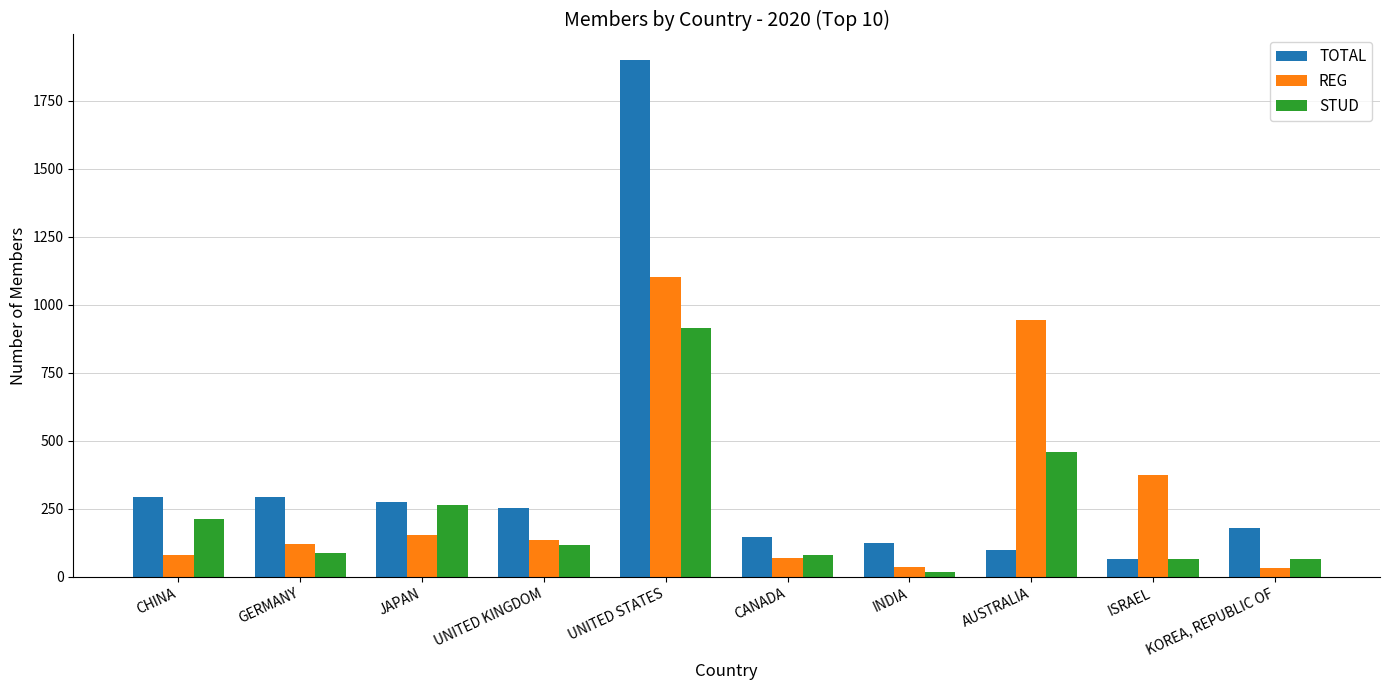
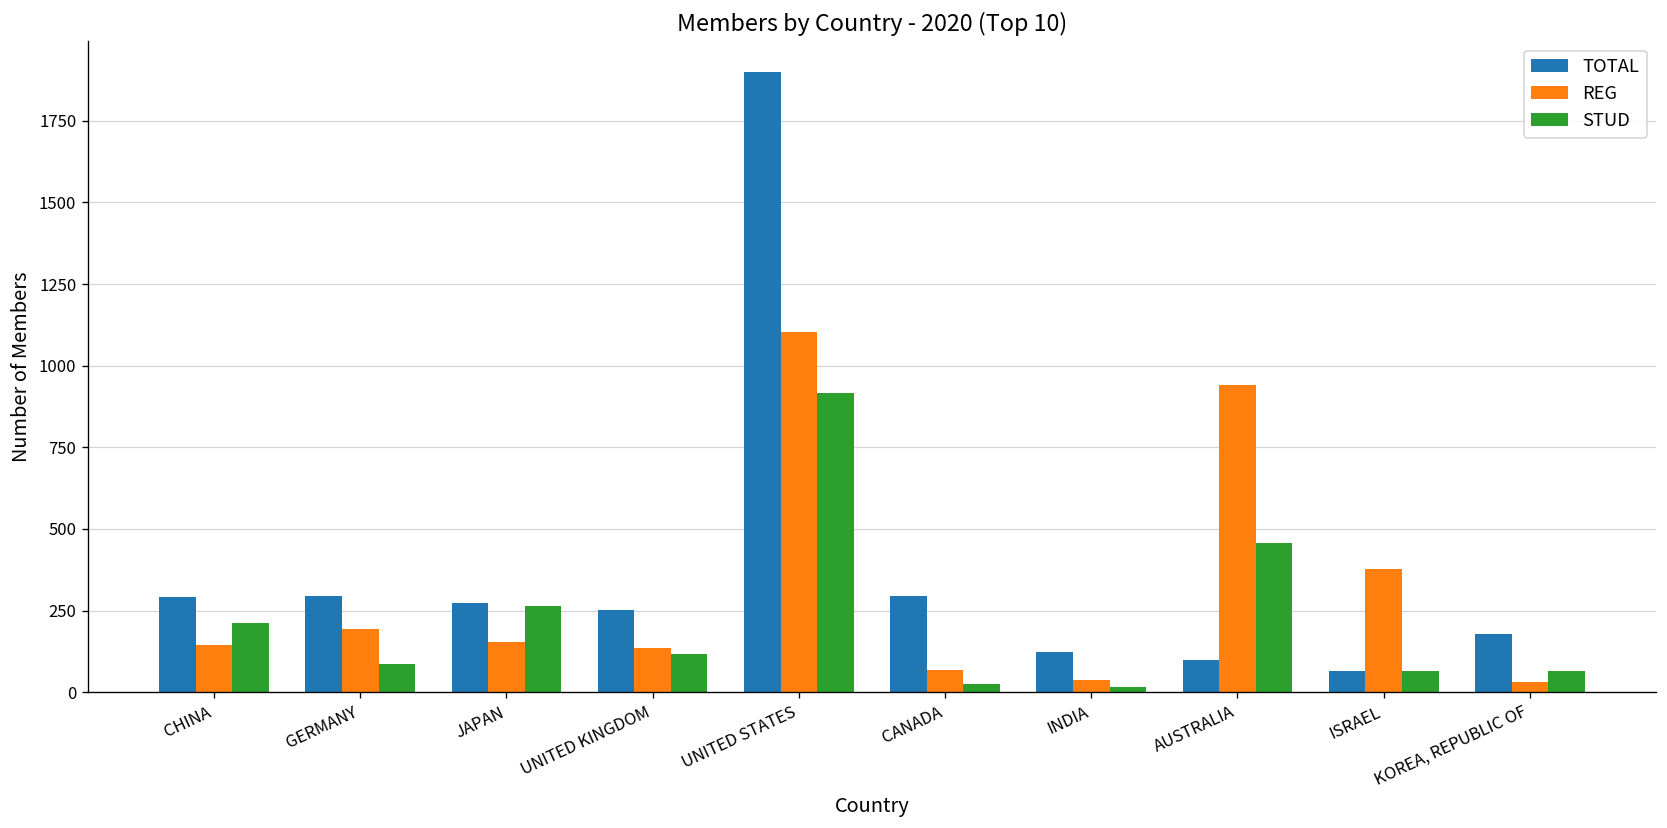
REG, CHINA: 80 -> 150
REG, GERMANY: 120 -> 200
TOTAL, CANADA: 150 -> 300
STUD, CANADA: 80 -> 20
